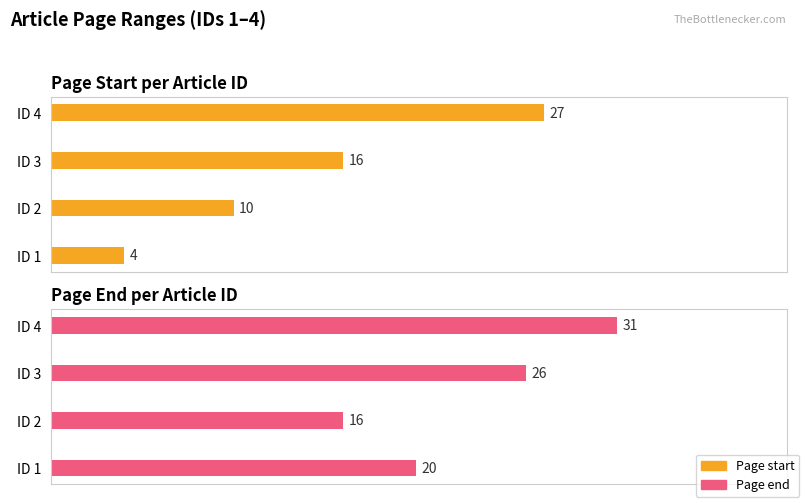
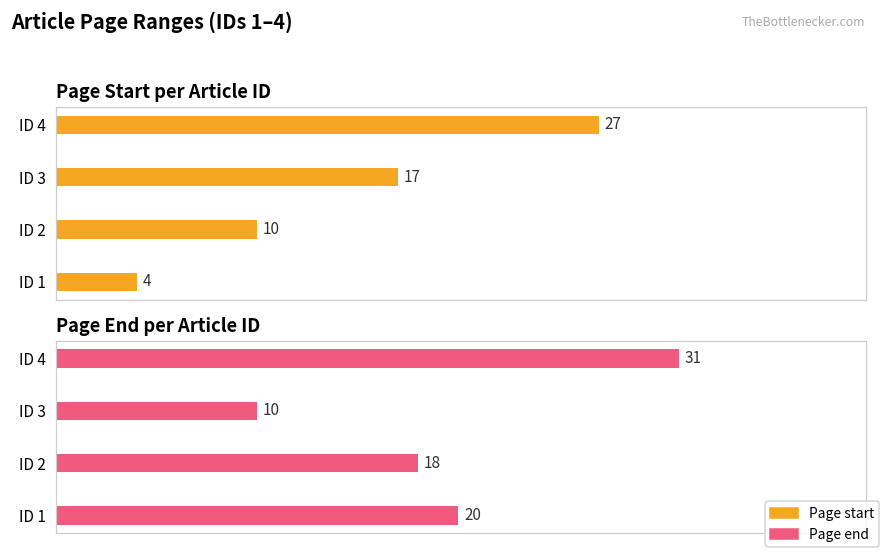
Page Start per Article ID, ID 3: 16 -> 17
Page End per Article ID, ID 3: 26 -> 10
Page End per Article ID, ID 2: 16 -> 18
